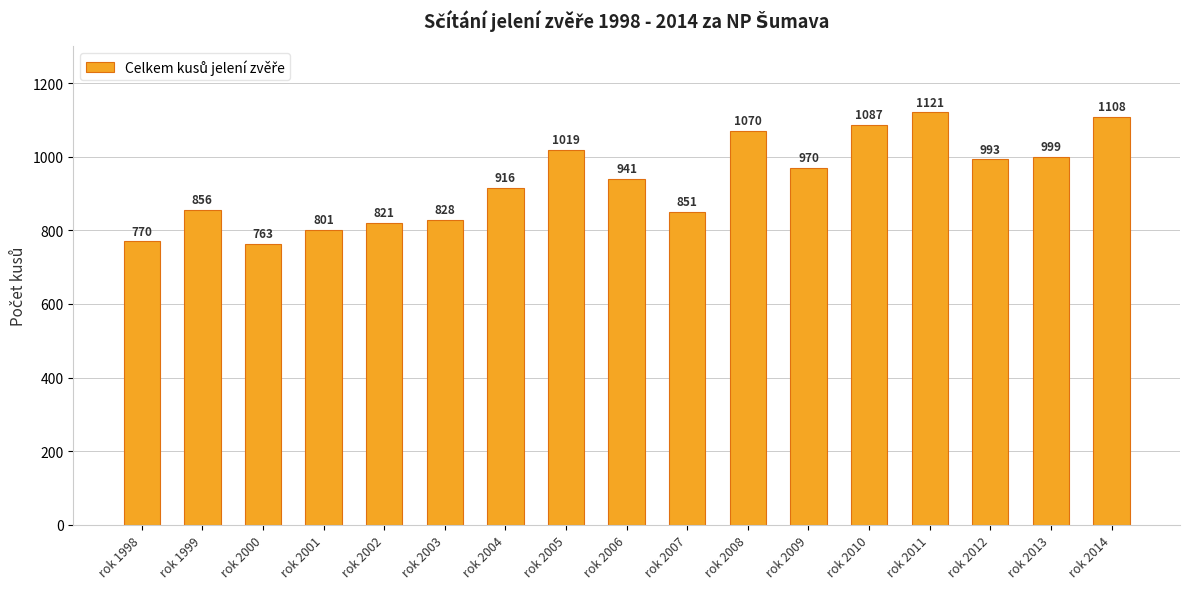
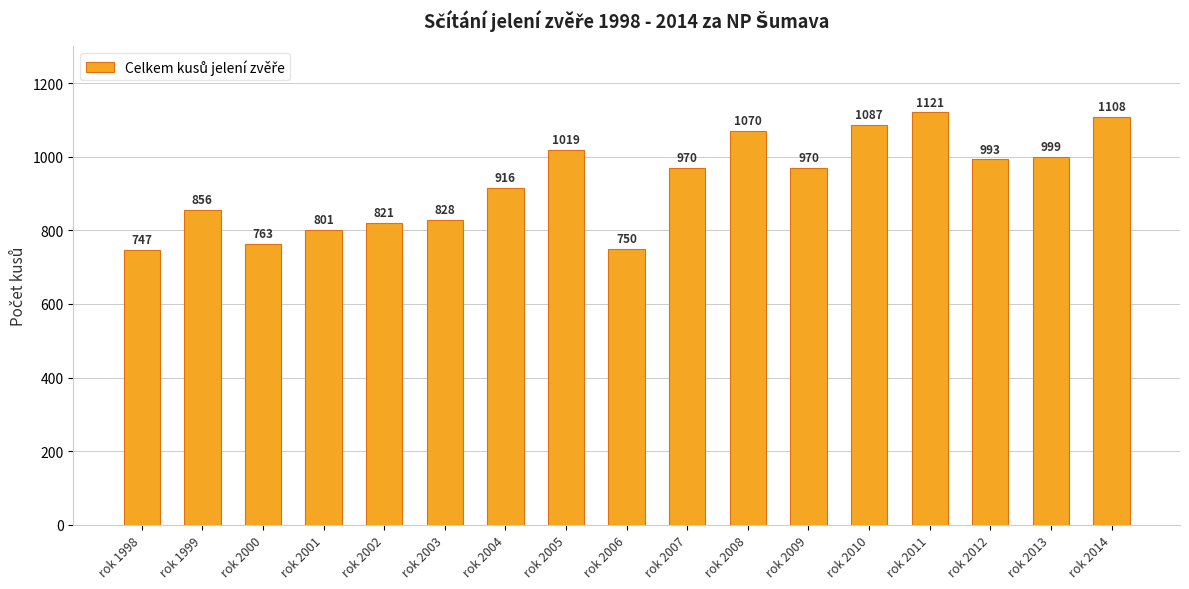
rok 1998: 770 -> 747
rok 2006: 941 -> 750
rok 2007: 851 -> 970
